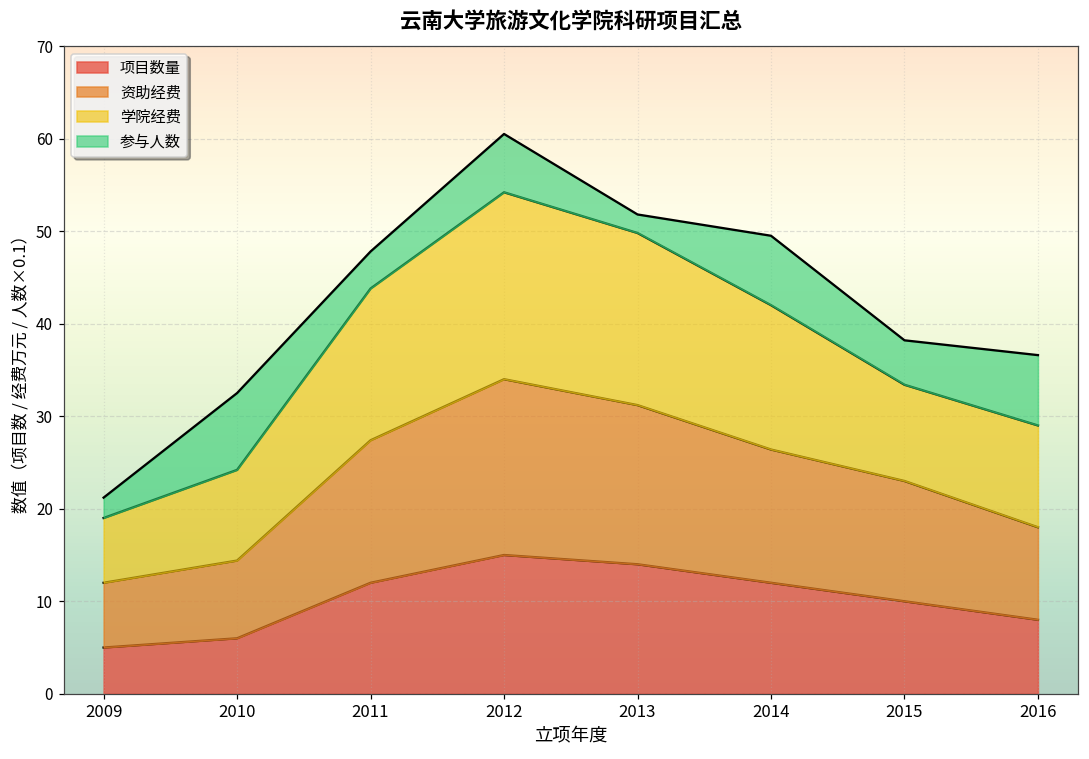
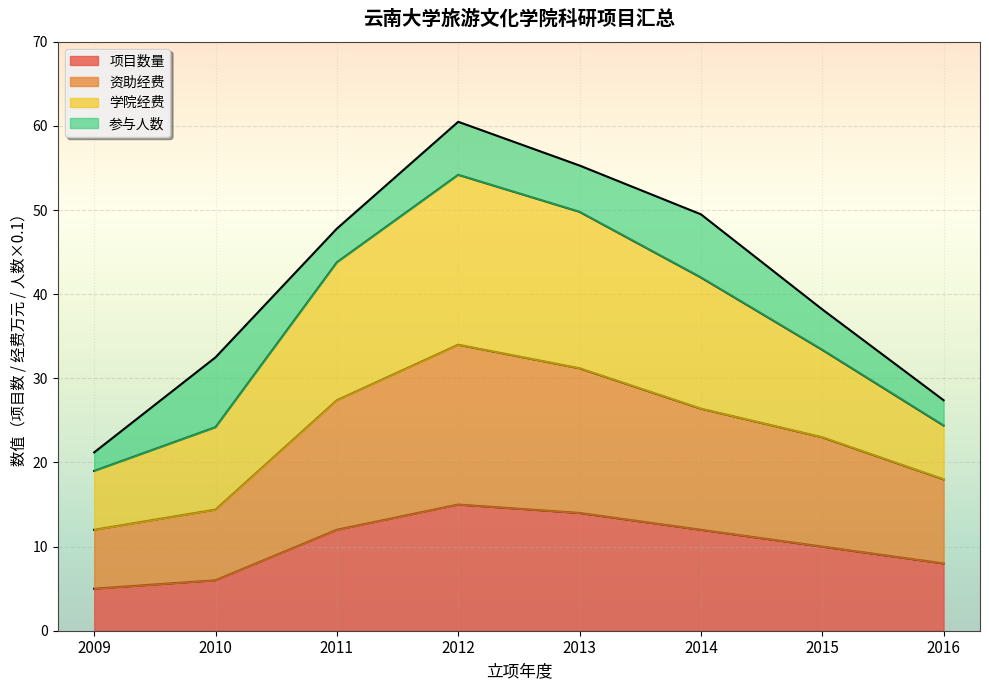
参与人数, 2013: 2 -> 6
学院经费, 2016: 11 -> 6
参与人数, 2016: 8 -> 3
